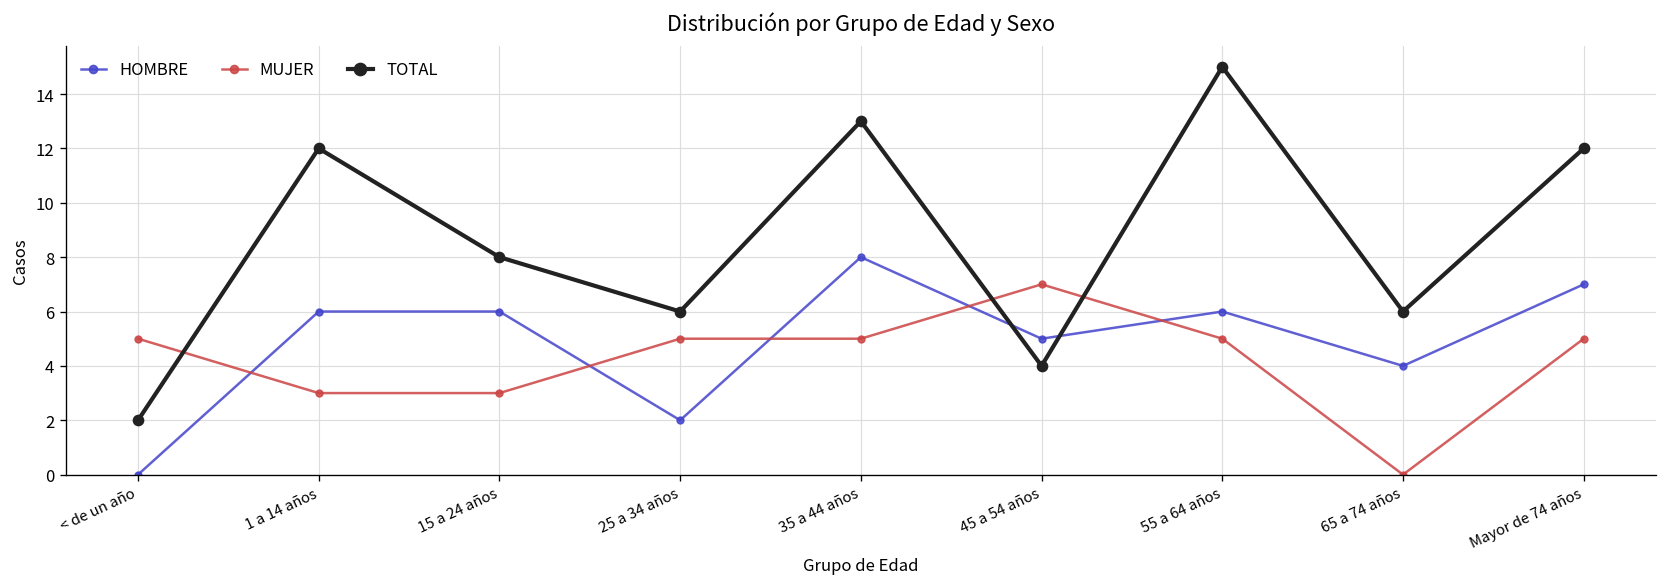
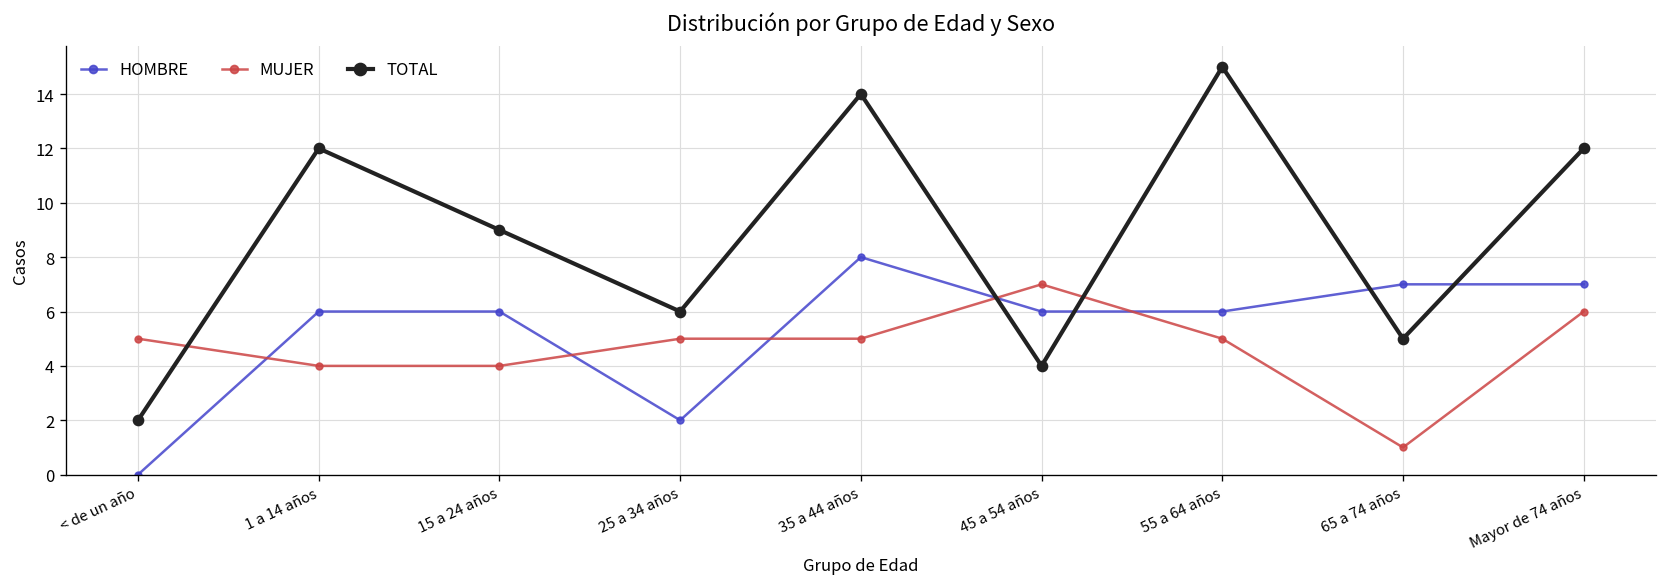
MUJER, 1 a 14 años: 3 -> 4
MUJER, 15 a 24 años: 3 -> 4
TOTAL, 15 a 24 años: 8 -> 9
TOTAL, 35 a 44 años: 13 -> 14
HOMBRE, 45 a 54 años: 5 -> 6
HOMBRE, 65 a 74 años: 4 -> 7
MUJER, 65 a 74 años: 0 -> 1
TOTAL, 65 a 74 años: 6 -> 5
MUJER, Mayor de 74 años: 5 -> 6
